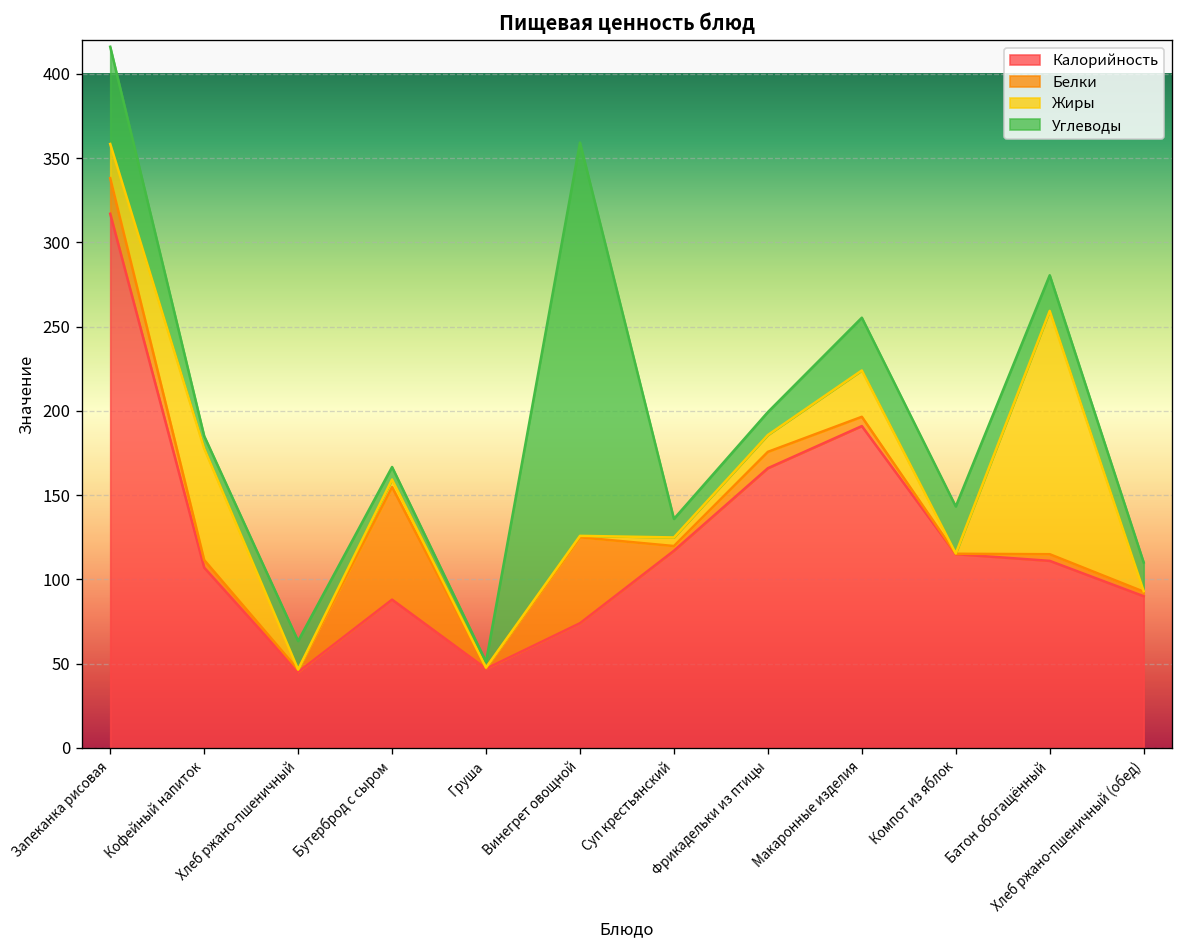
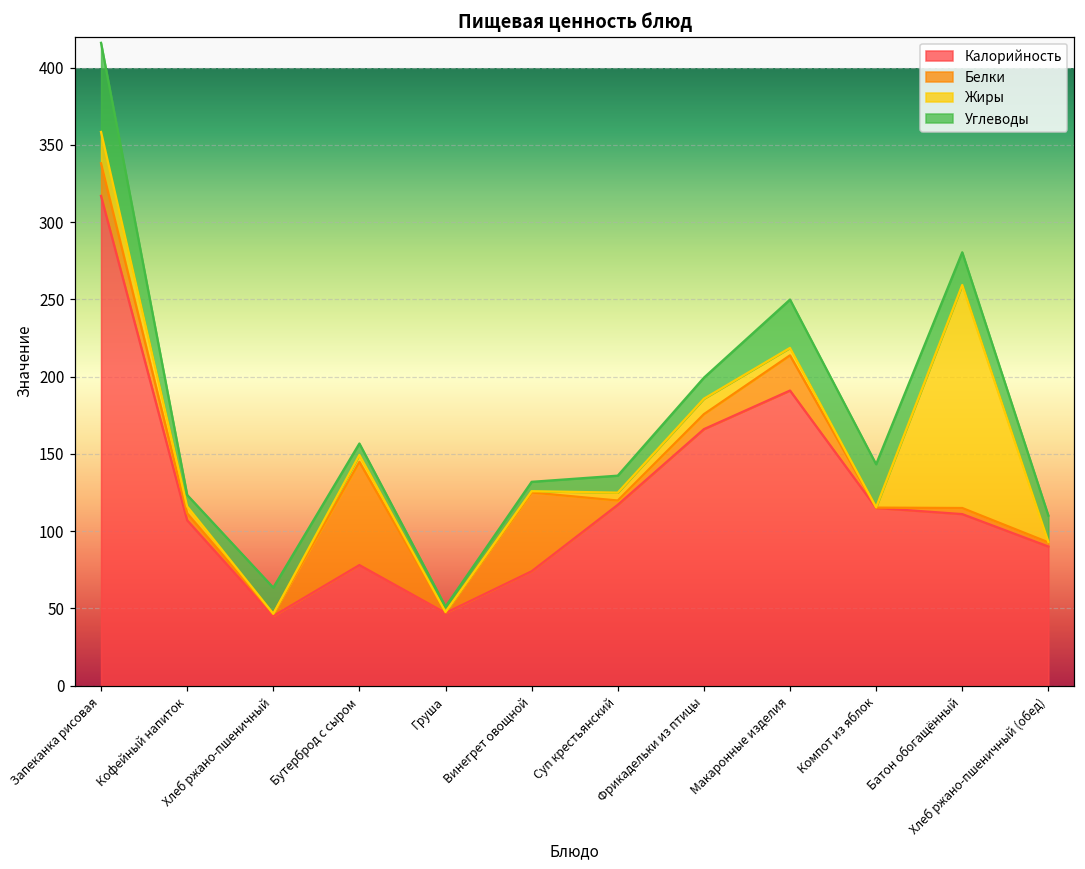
Жиры, Кофейный напиток: 66 -> 5
Калорийность, Бутерброд с сыром: 88 -> 78
Углеводы, Винегрет овощной: 233 -> 6
Белки, Макаронные изделия: 6 -> 23
Жиры, Макаронные изделия: 28 -> 5
